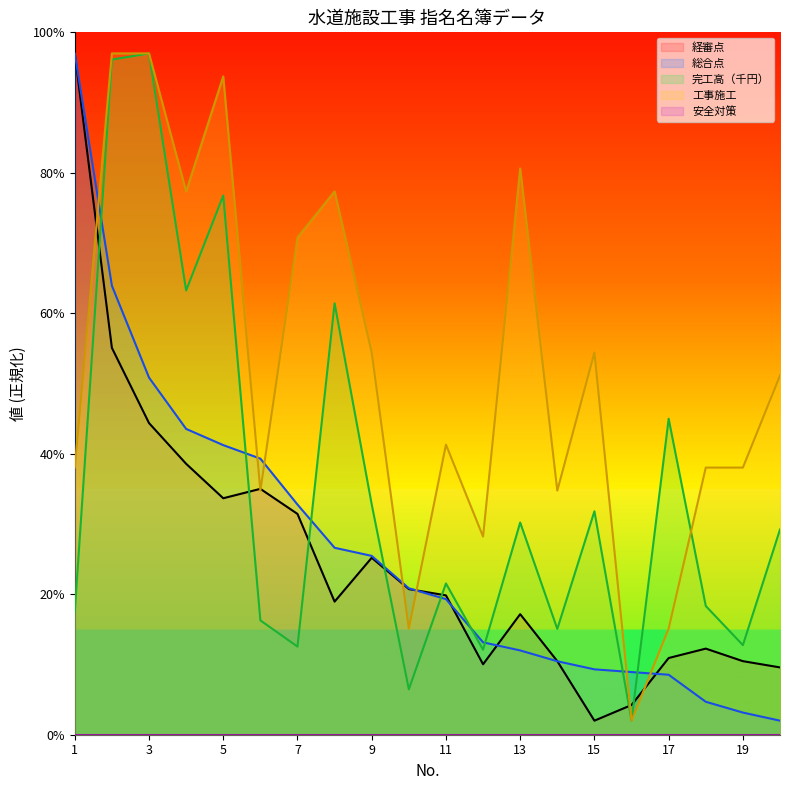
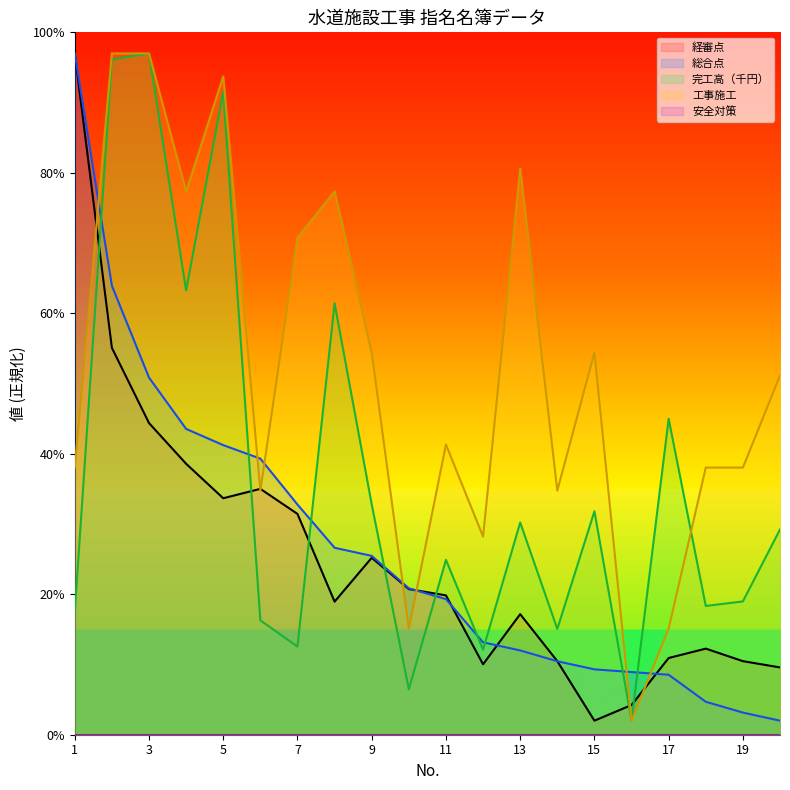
完工高（千円）, 5: 77% -> 92%
完工高（千円）, 11: 22% -> 25%
完工高（千円）, 19: 13% -> 19%
